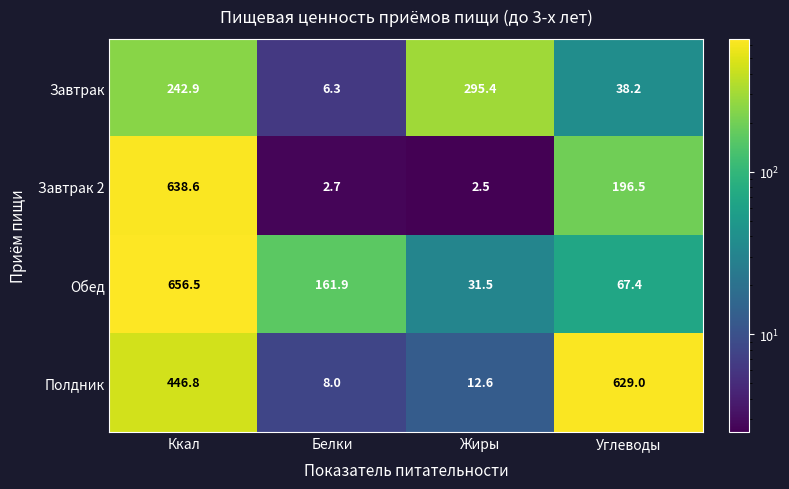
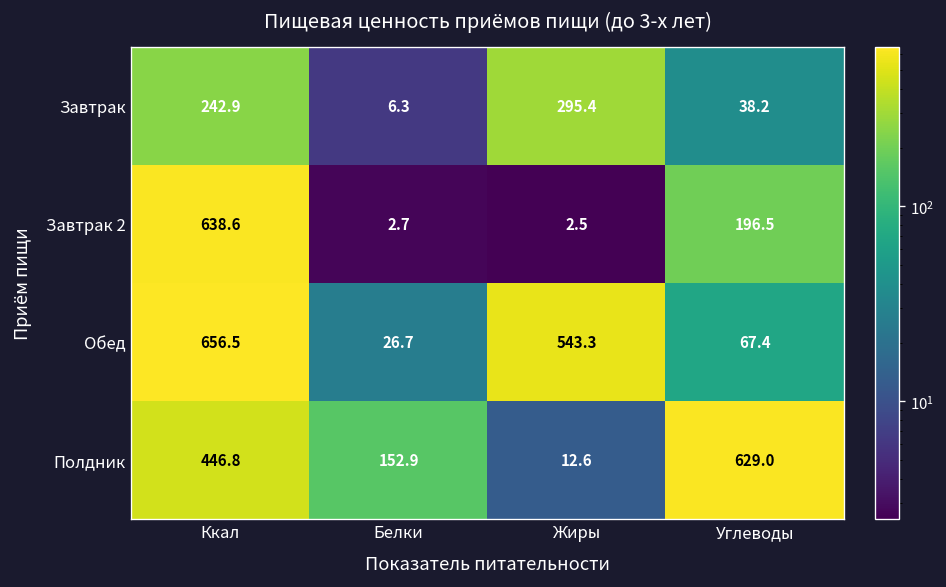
Обед, Белки: 161.9 -> 26.7
Обед, Жиры: 31.5 -> 543.3
Полдник, Белки: 8.0 -> 152.9
